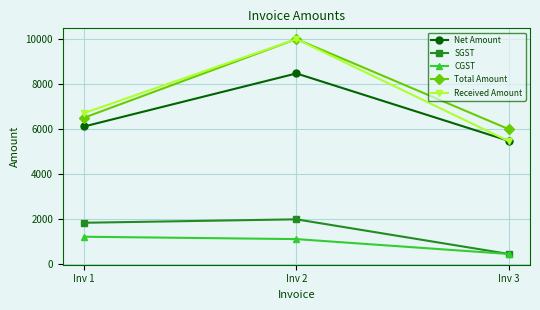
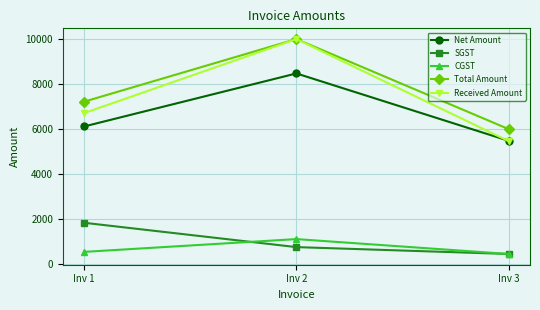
CGST, Inv 1: 1200 -> 600
Total Amount, Inv 1: 6500 -> 7200
SGST, Inv 2: 2000 -> 800
